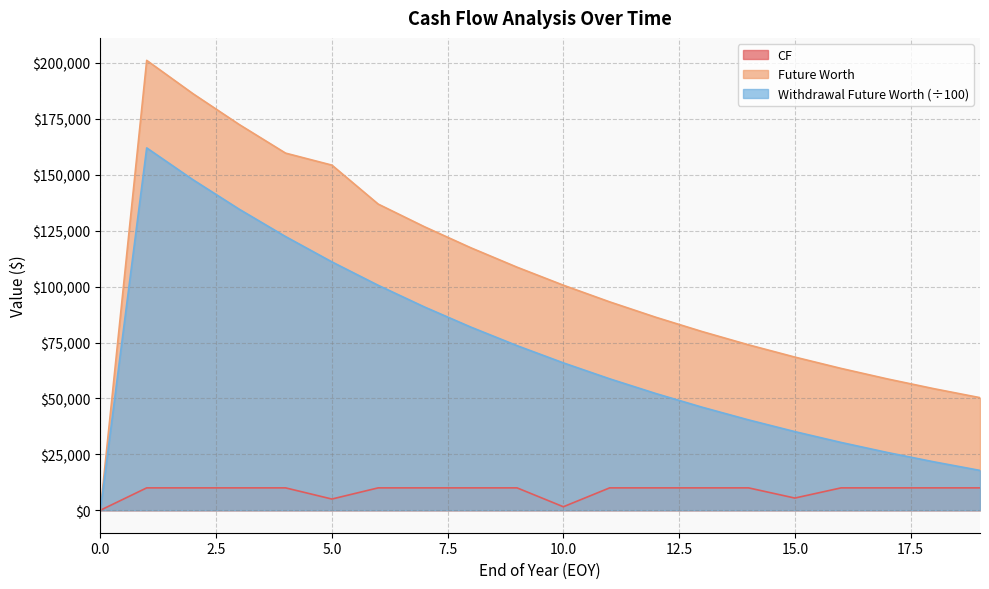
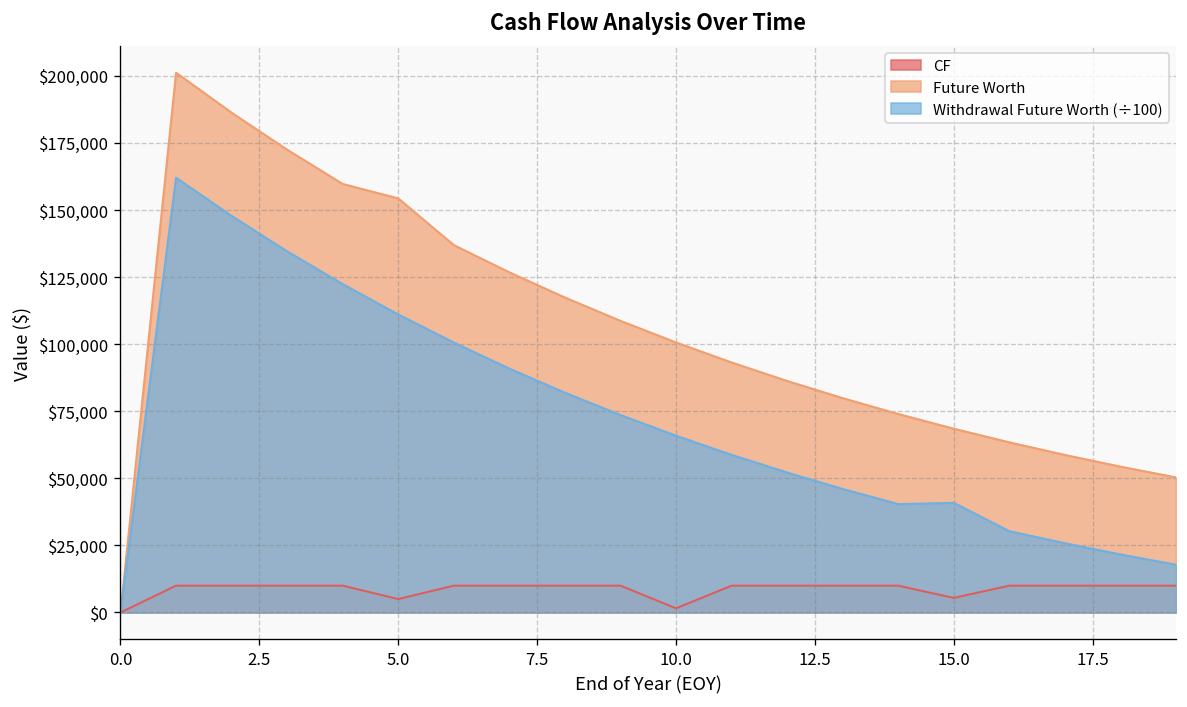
Withdrawal Future Worth (÷100), 15.0: $35,000 -> $41,000
